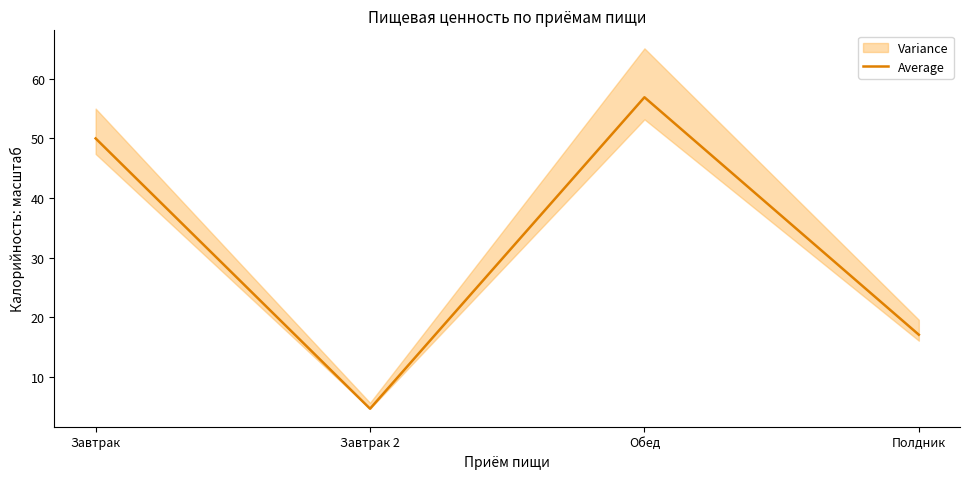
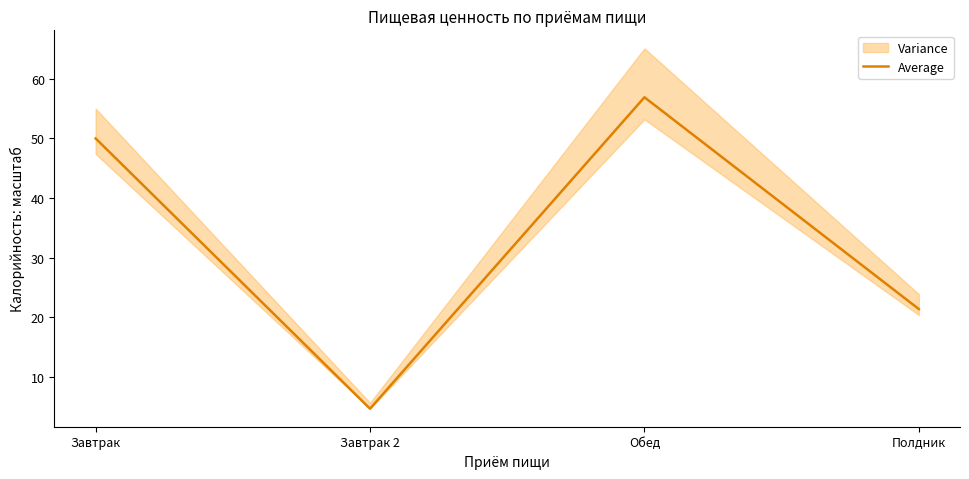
Average, Полдник: 17 -> 21
